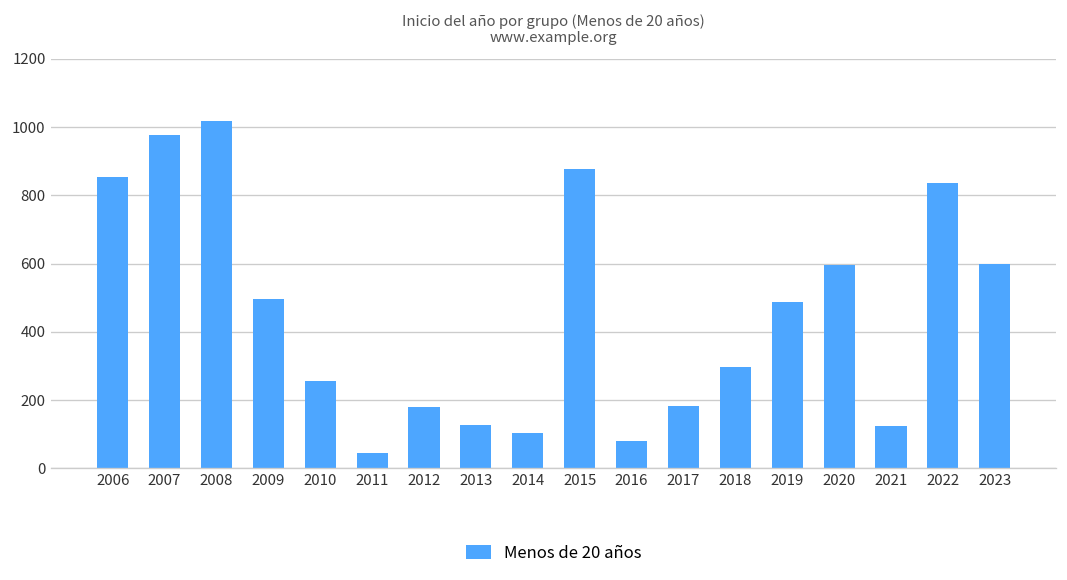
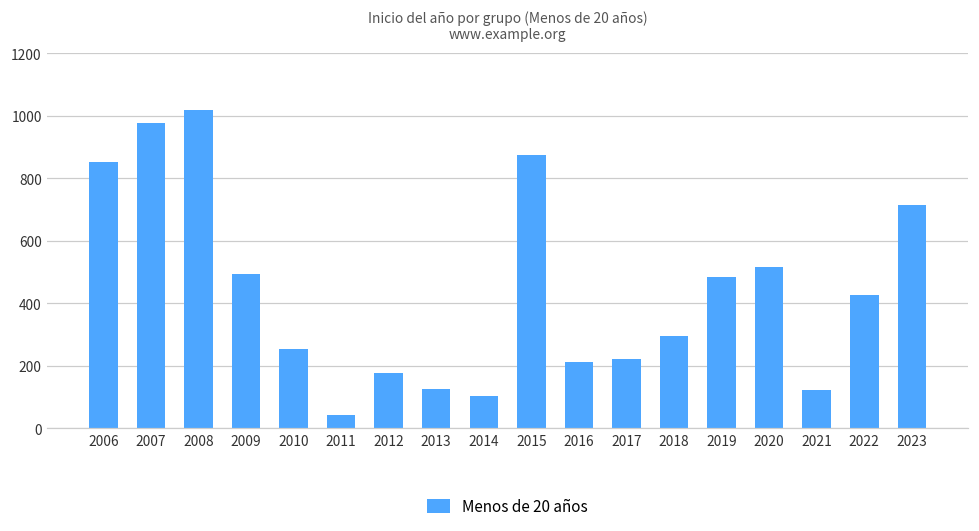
2016: 80 -> 210
2017: 180 -> 220
2020: 600 -> 520
2022: 840 -> 430
2023: 600 -> 720
